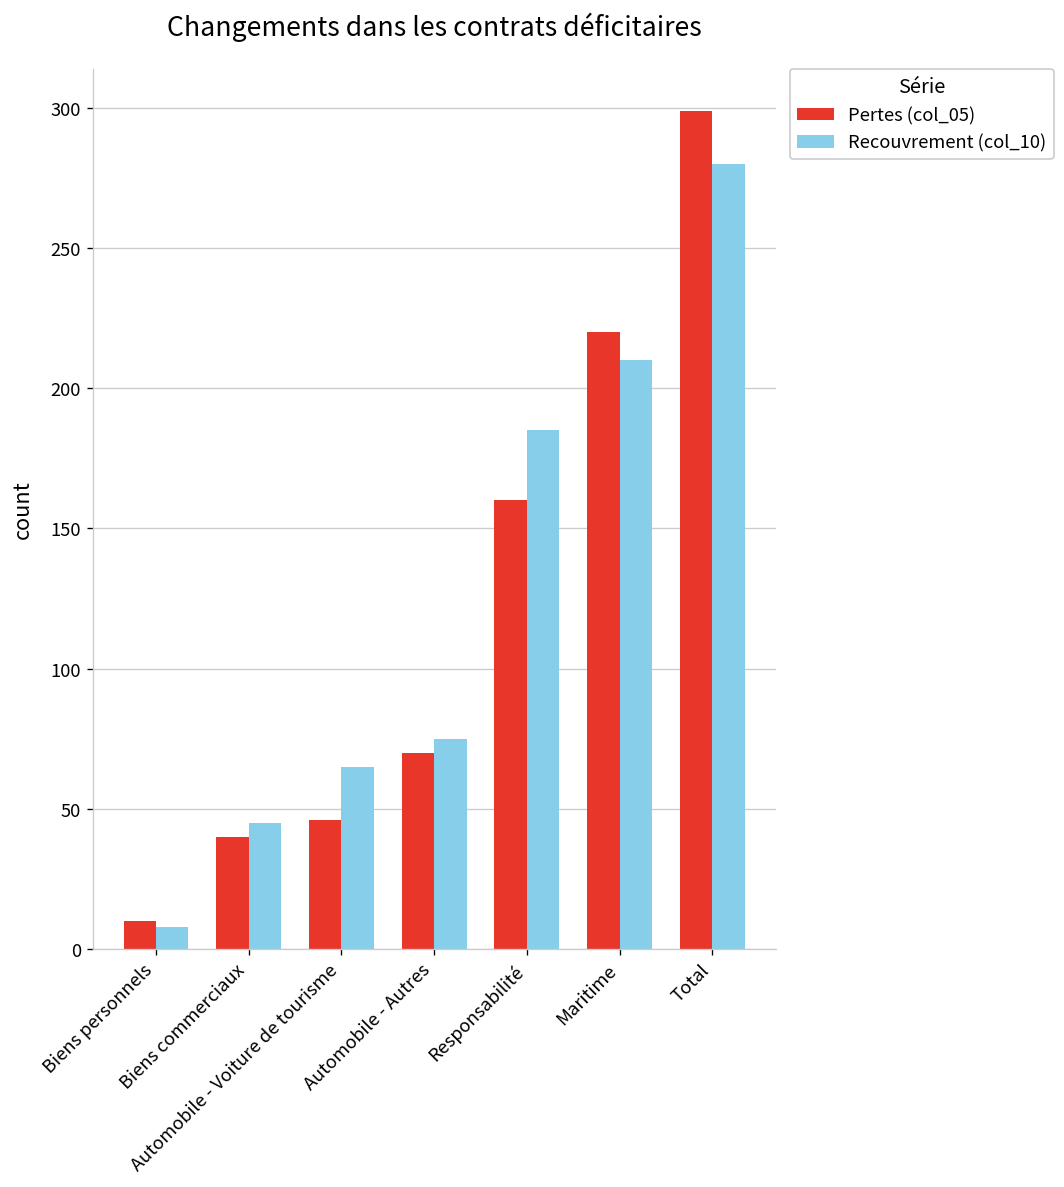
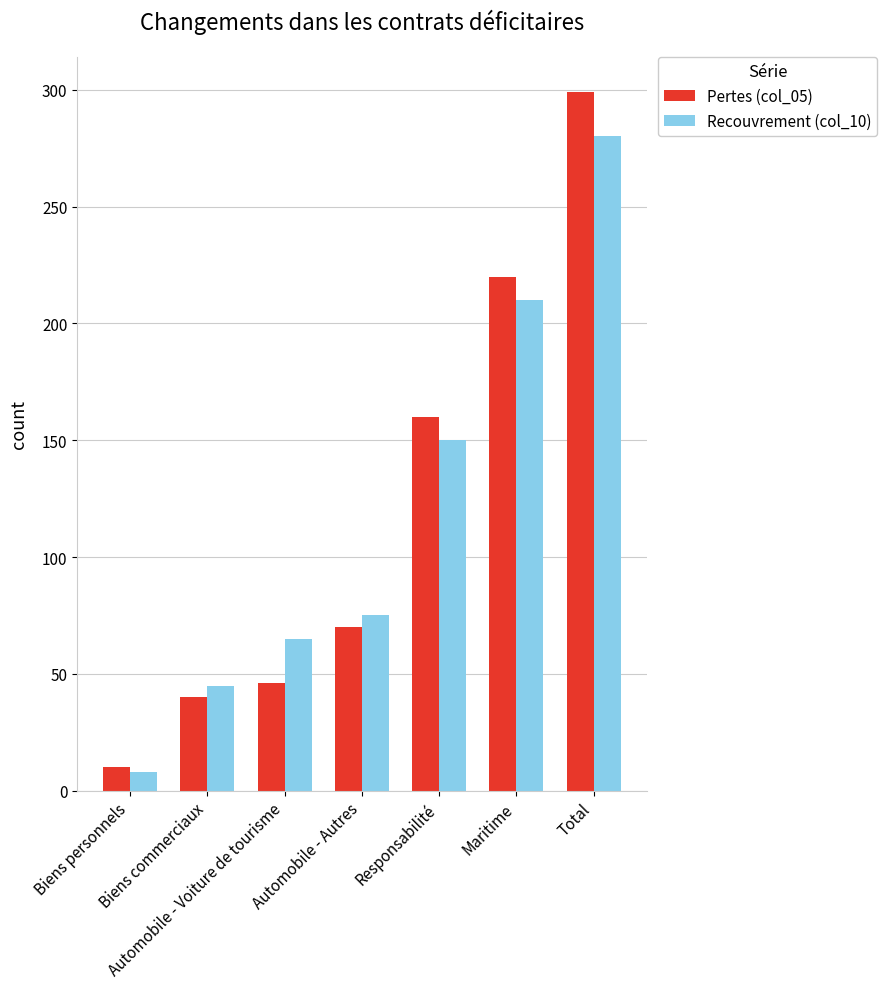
Recouvrement (col_10), Responsabilité: 185 -> 150
